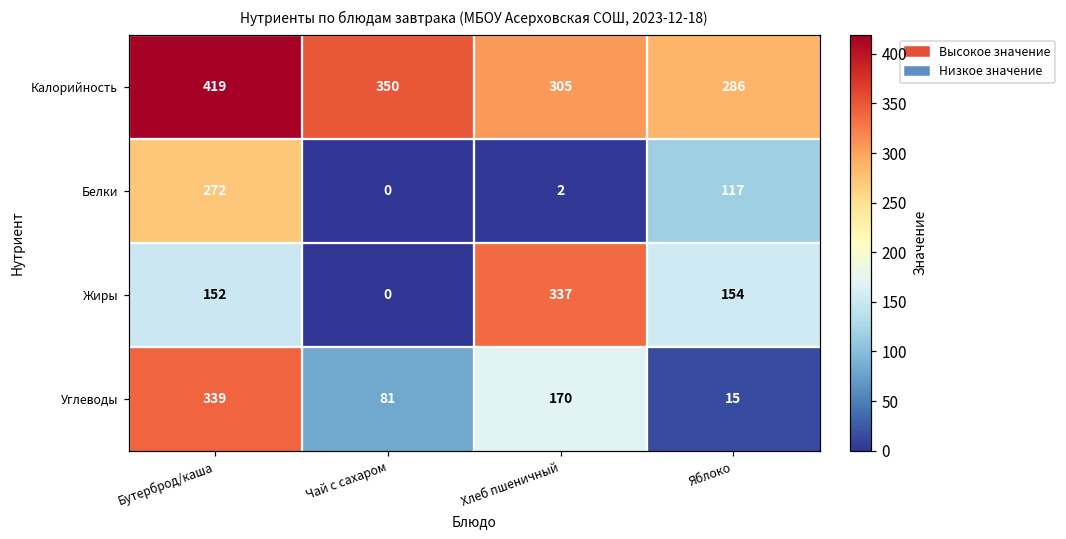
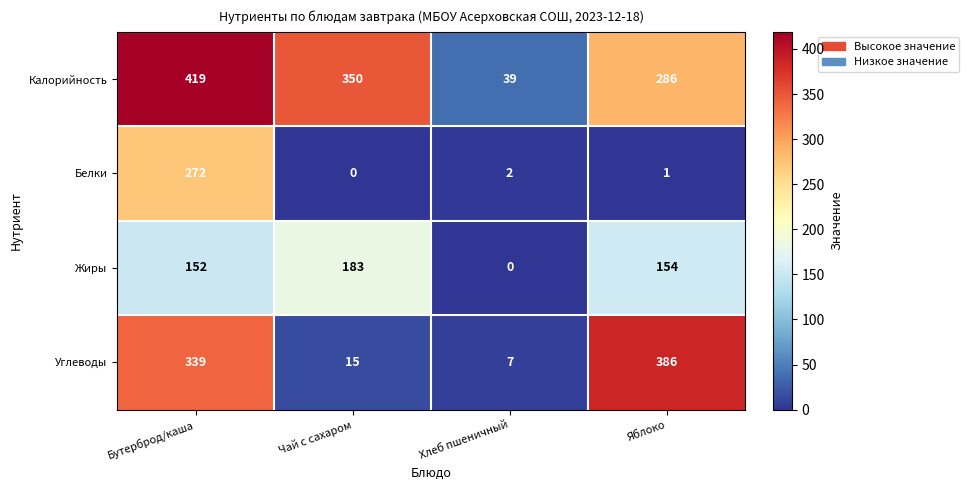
Калорийность, Хлеб пшеничный: 305 -> 39
Белки, Яблоко: 117 -> 1
Жиры, Чай с сахаром: 0 -> 183
Жиры, Хлеб пшеничный: 337 -> 0
Углеводы, Чай с сахаром: 81 -> 15
Углеводы, Хлеб пшеничный: 170 -> 7
Углеводы, Яблоко: 15 -> 386
